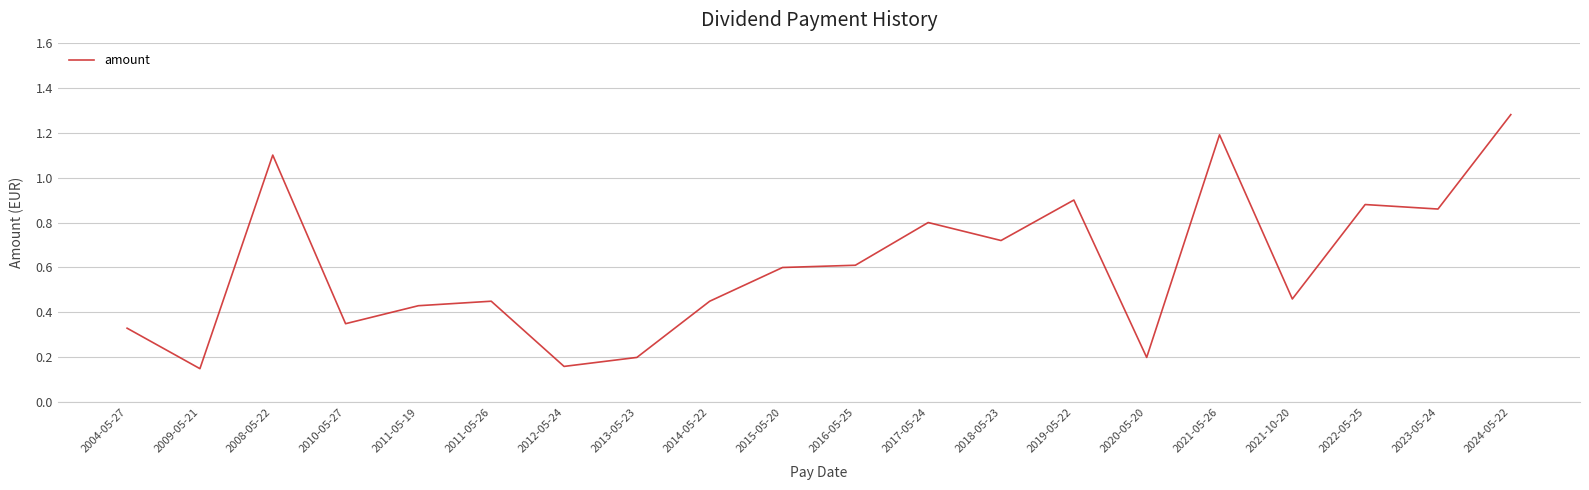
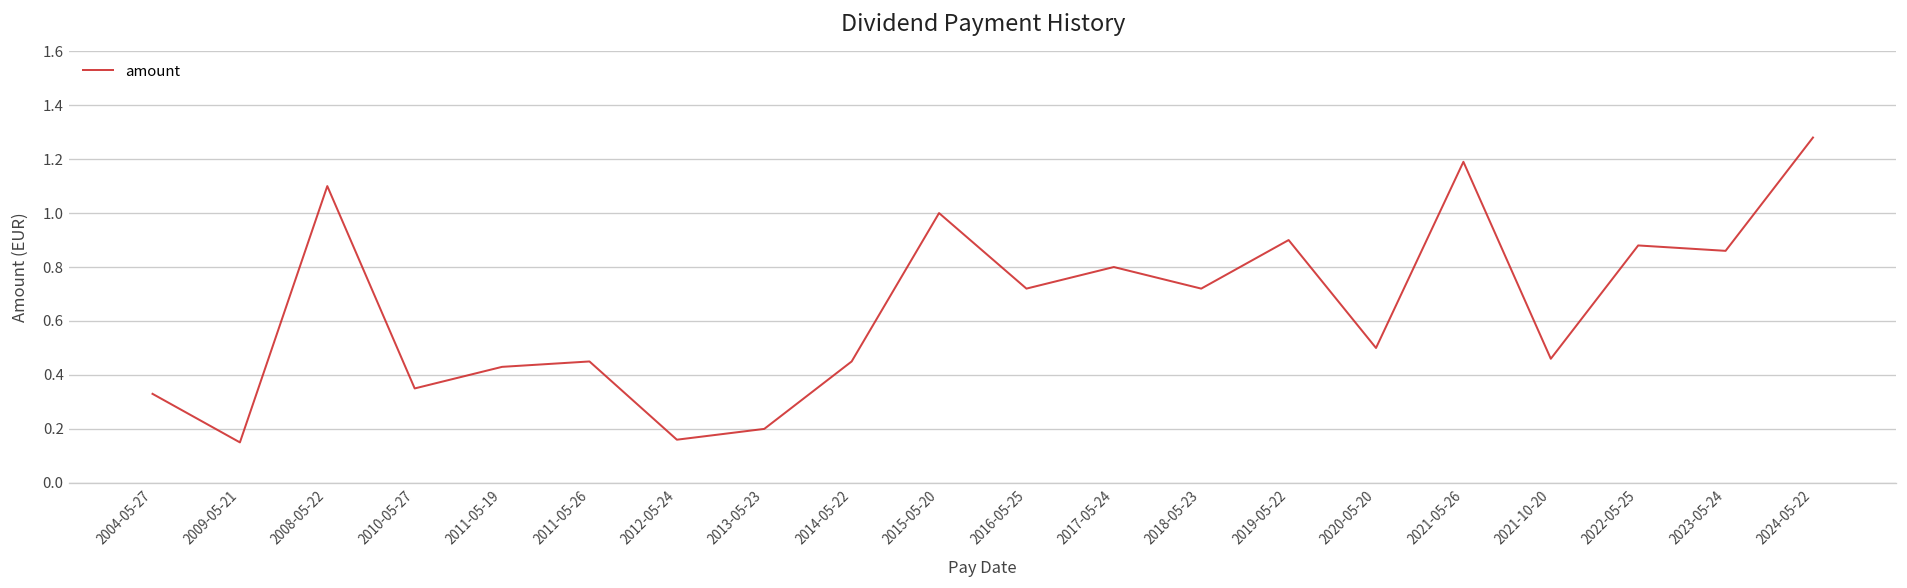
2015-05-20: 0.6 -> 1.0
2016-05-25: 0.61 -> 0.72
2020-05-20: 0.2 -> 0.5
